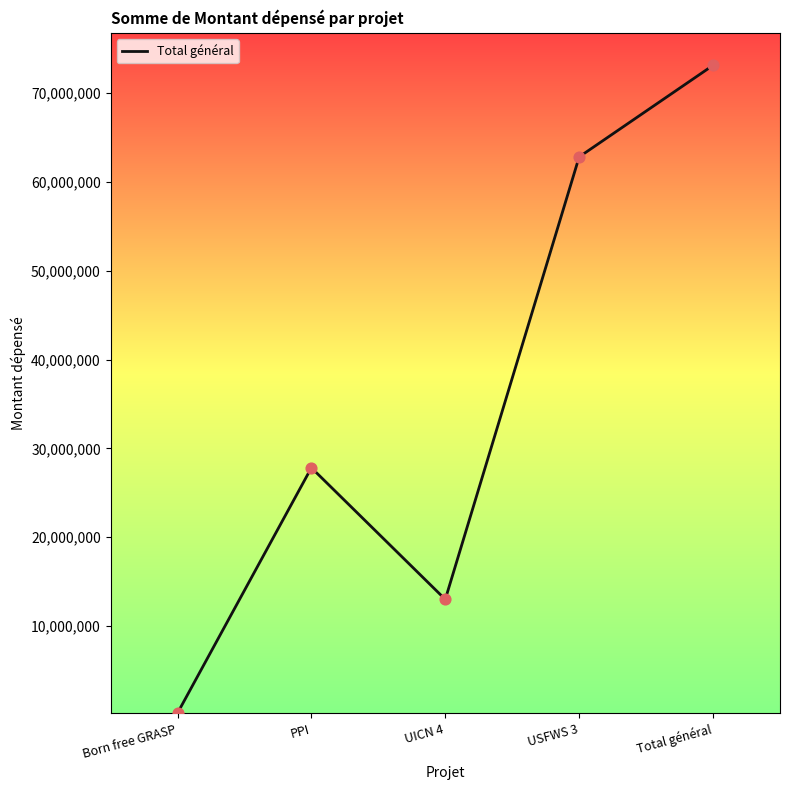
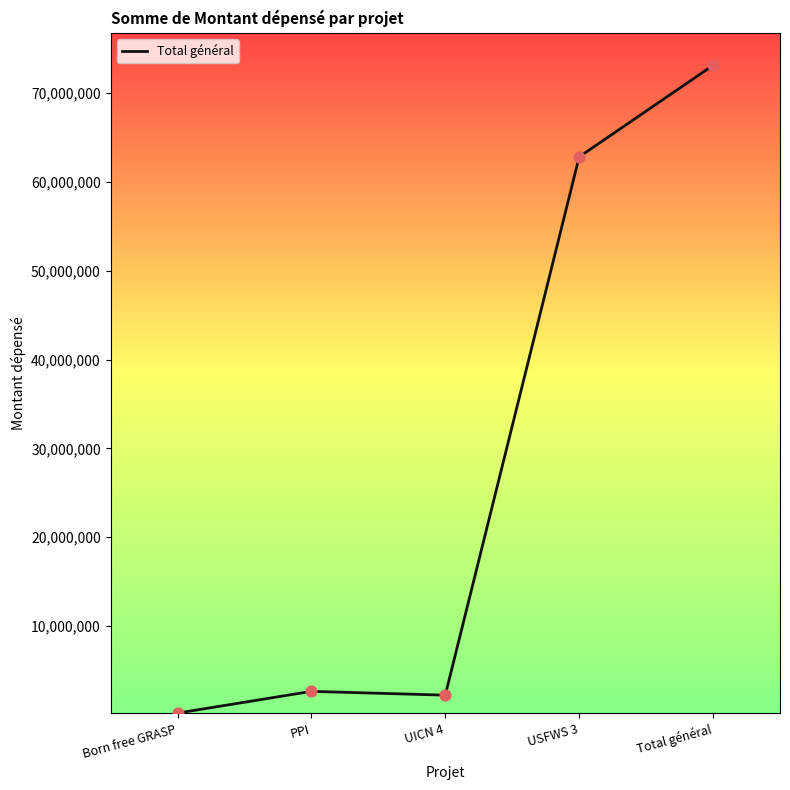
PPI: 28,000,000 -> 3,000,000
UICN 4: 13,000,000 -> 2,000,000
